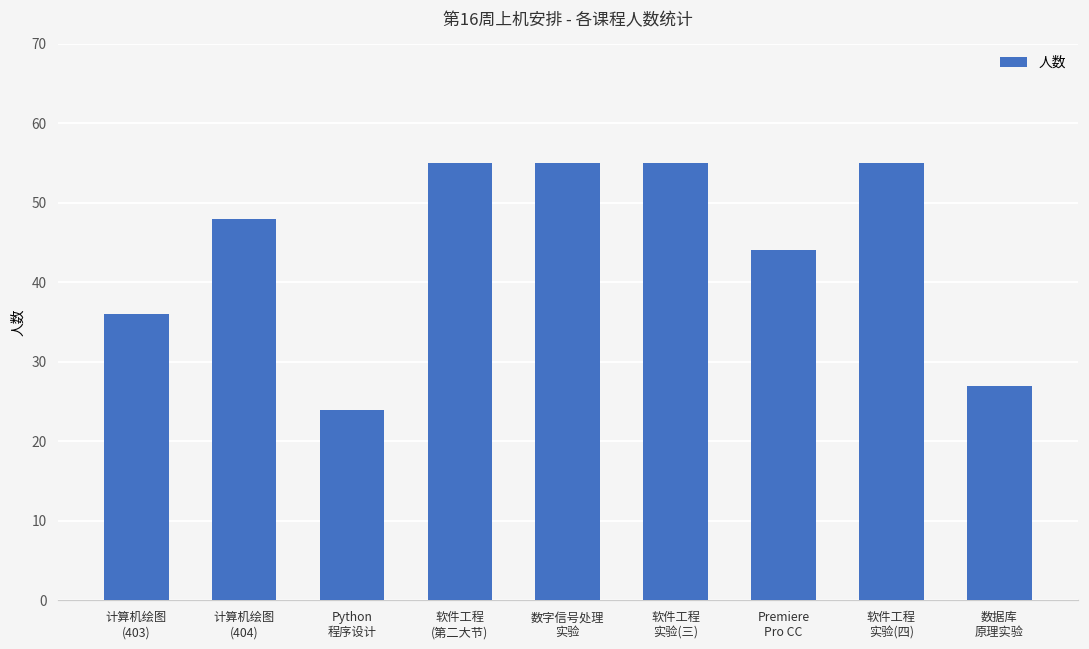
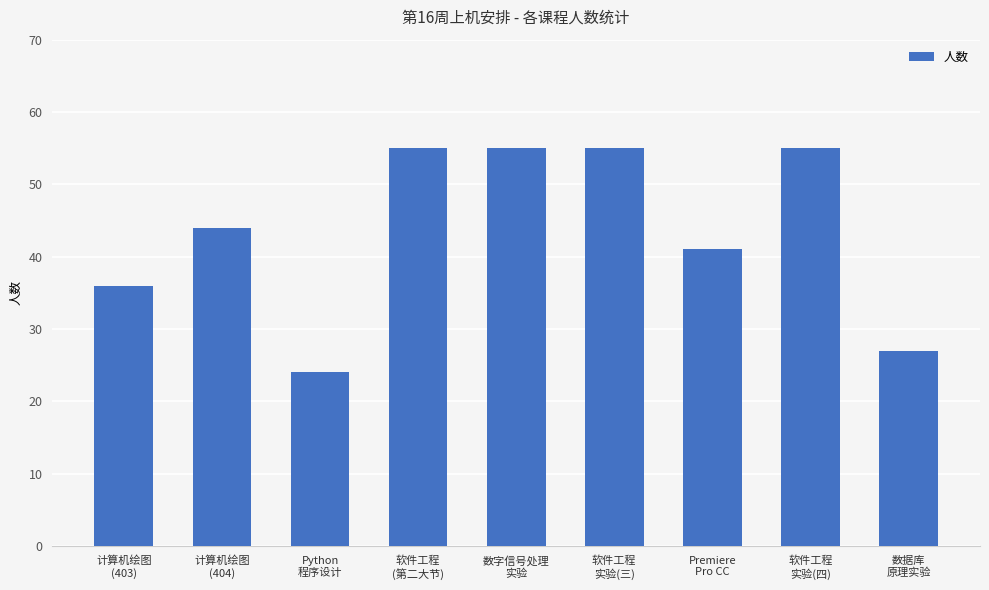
计算机绘图 (404): 48 -> 44
Premiere Pro CC: 44 -> 41
